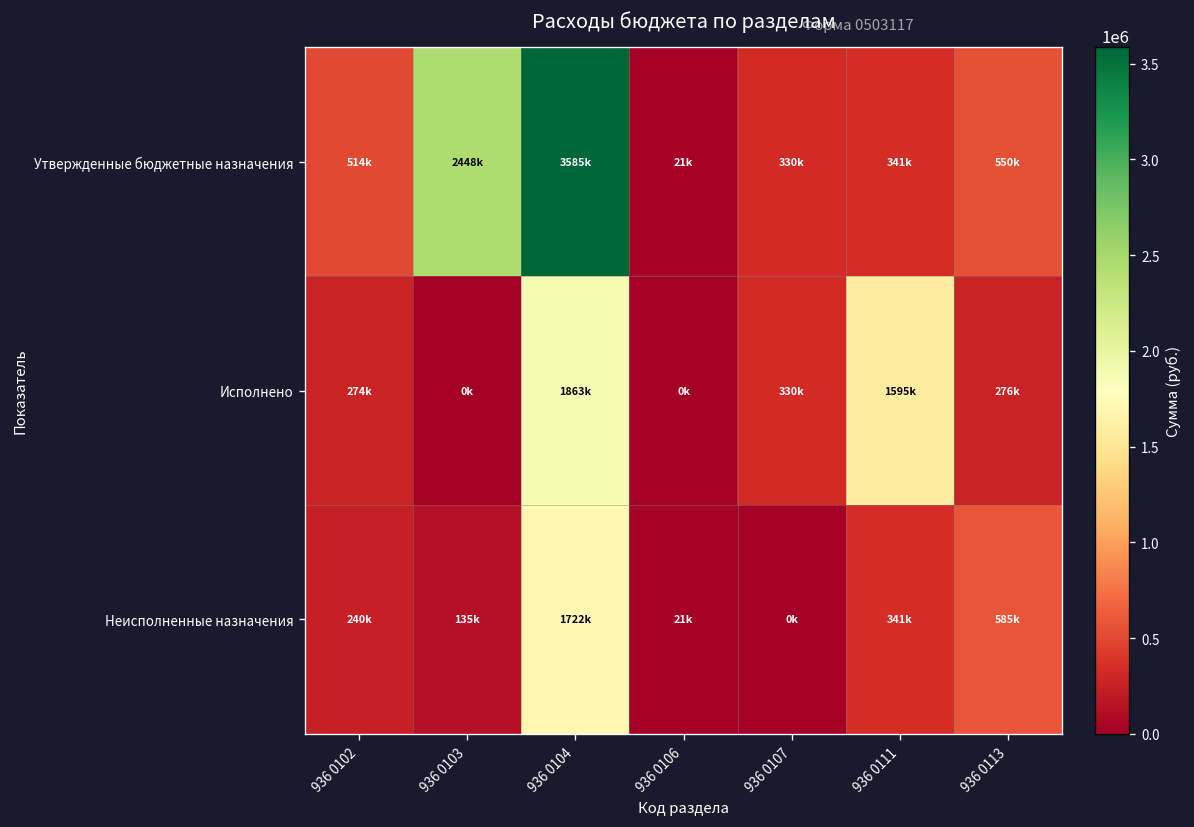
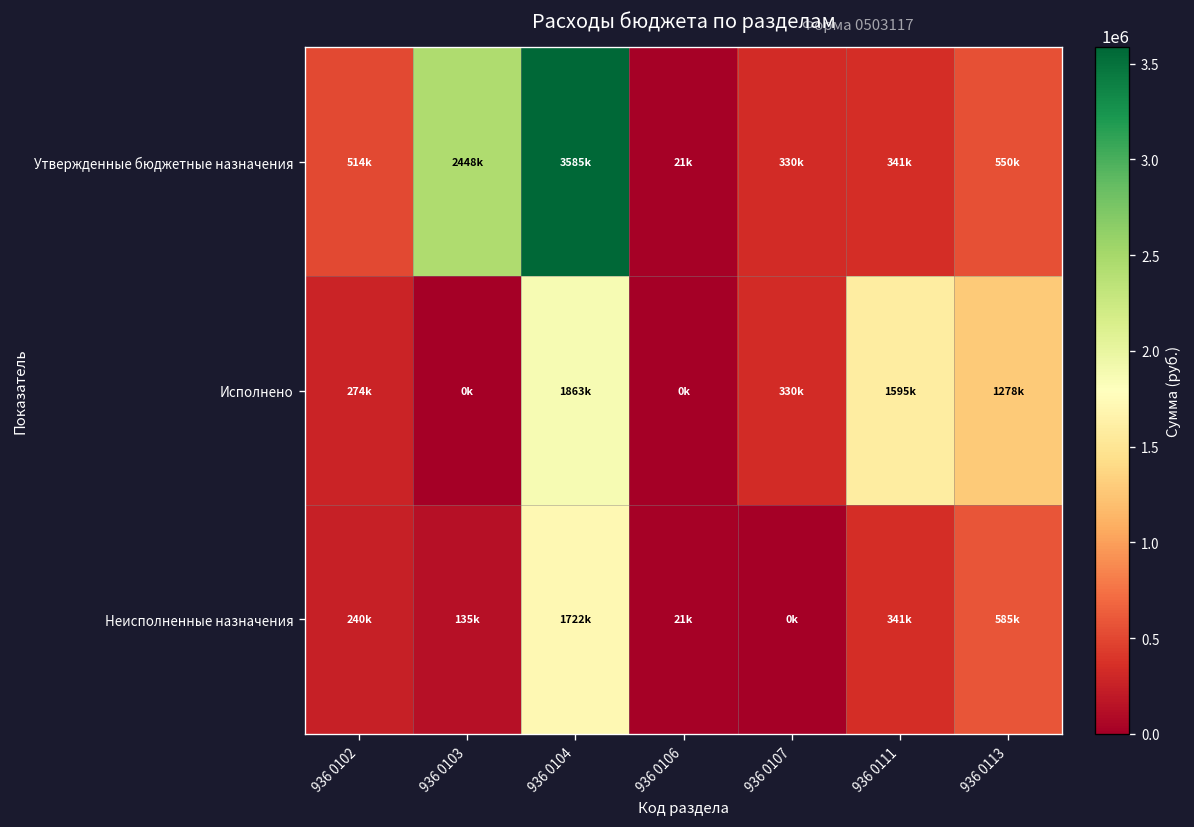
Исполнено, 936 0113: 276k -> 1278k
